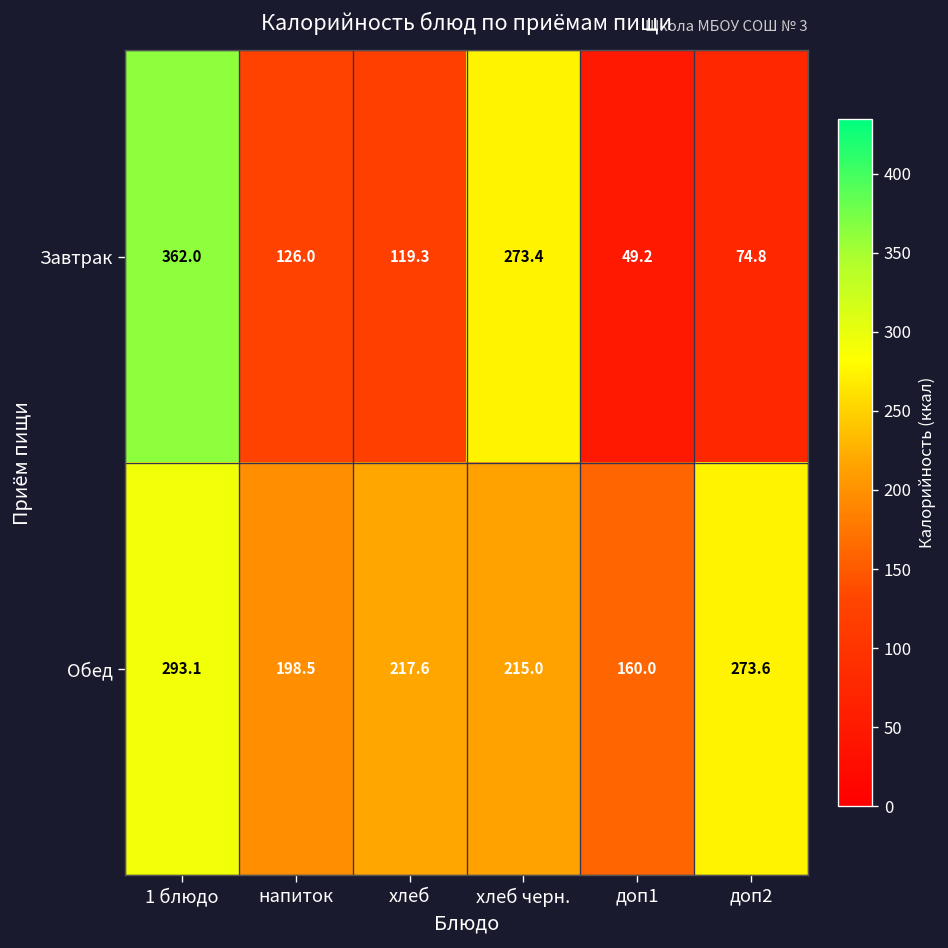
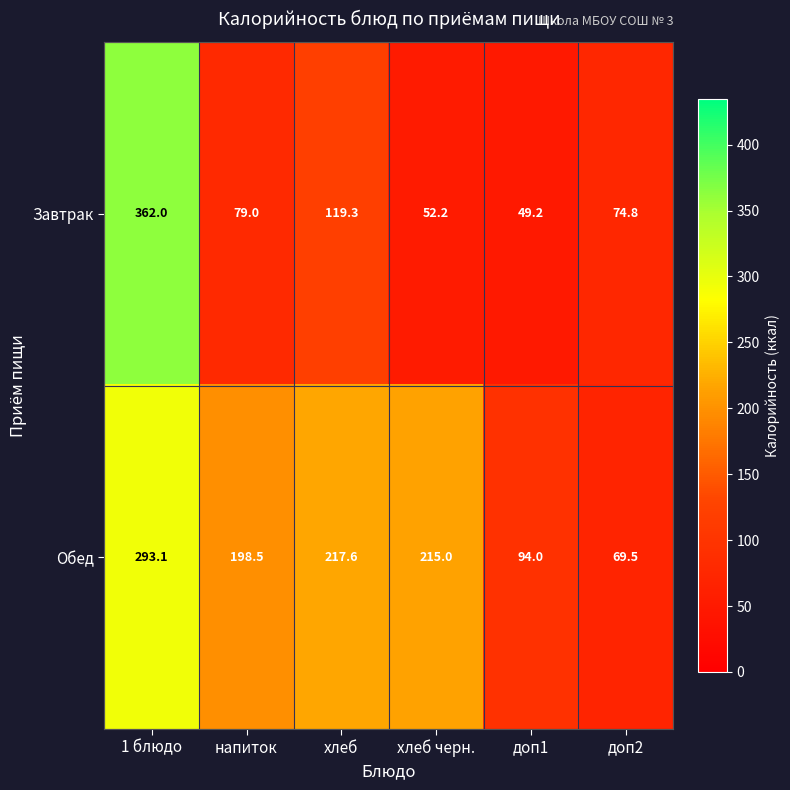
Завтрак, напиток: 126.0 -> 79.0
Завтрак, хлеб черн.: 273.4 -> 52.2
Обед, доп1: 160.0 -> 94.0
Обед, доп2: 273.6 -> 69.5
